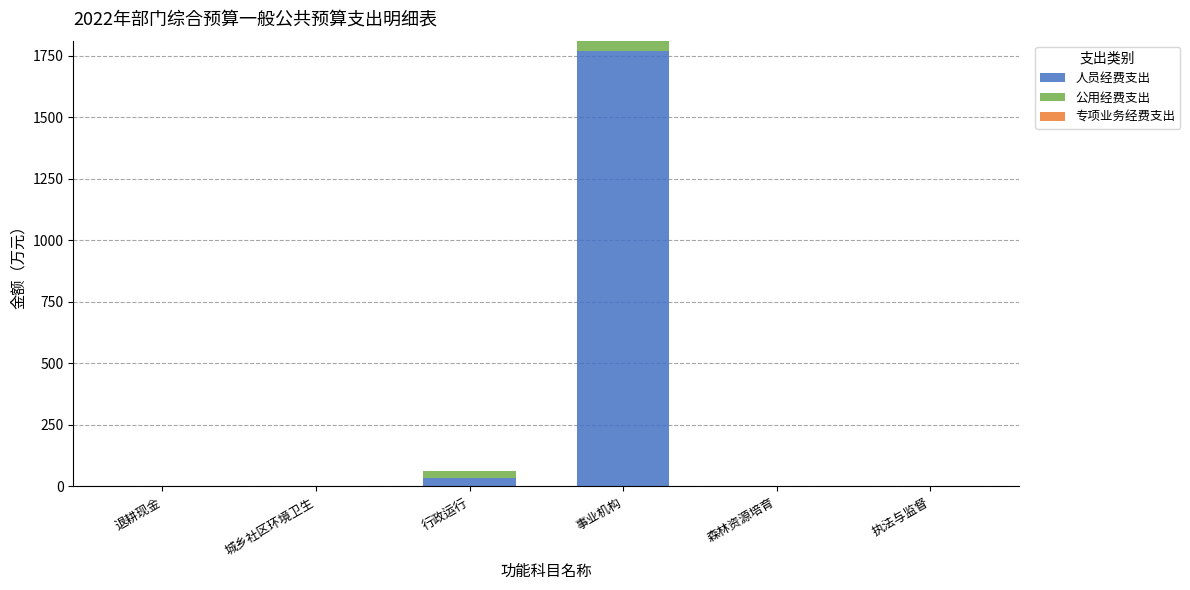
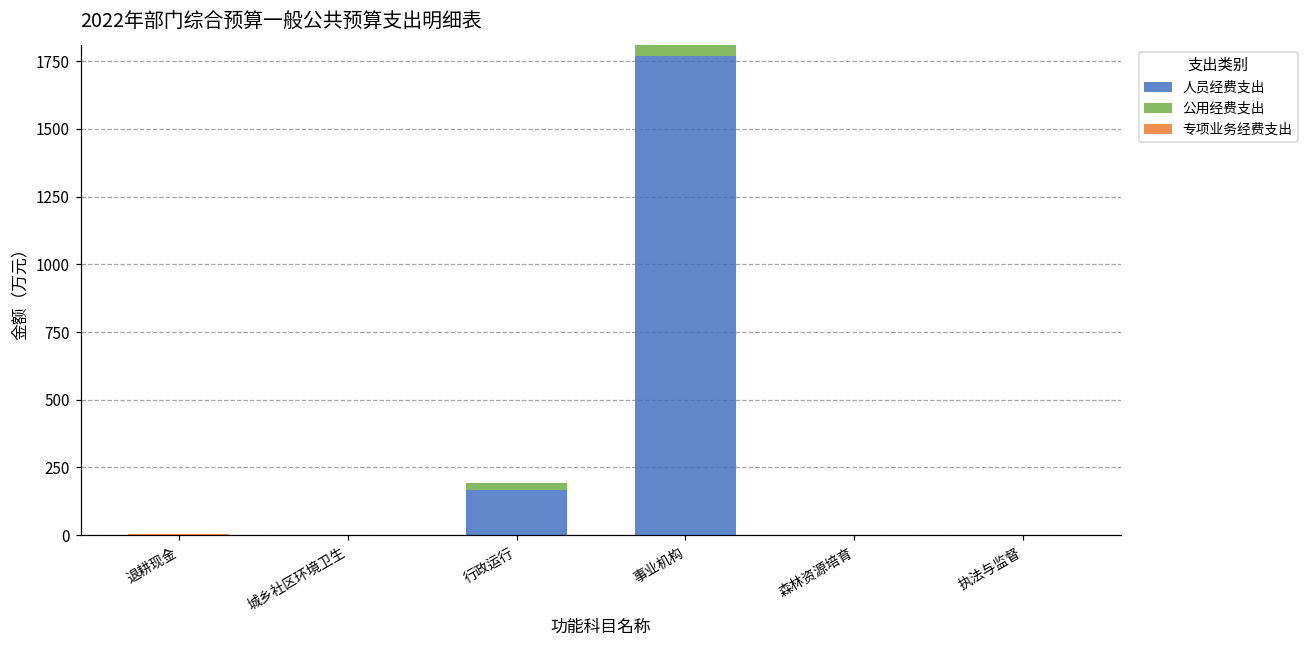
人员经费支出, 行政运行: 40 -> 170
